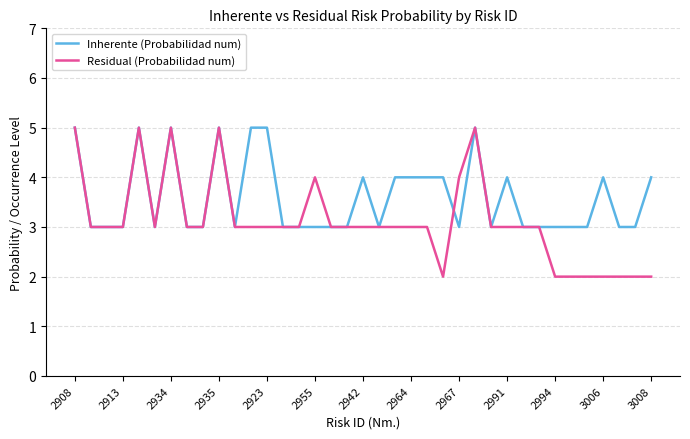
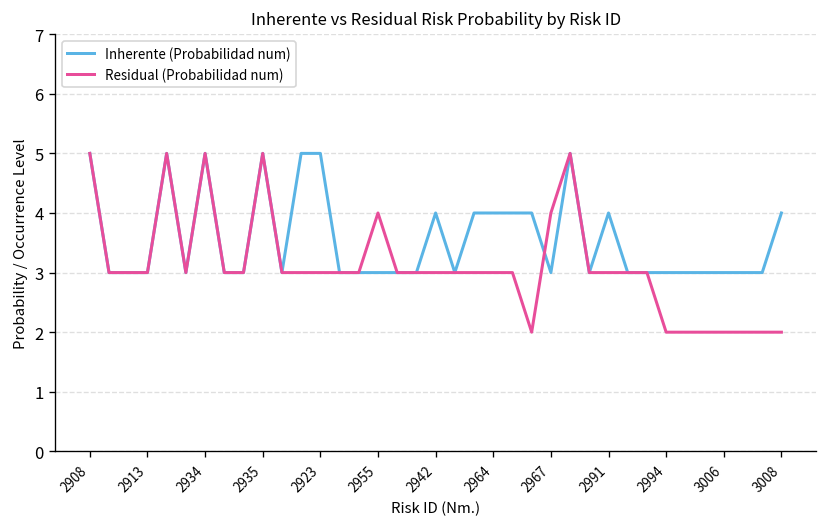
Inherente (Probabilidad num), 3006: 4 -> 3
